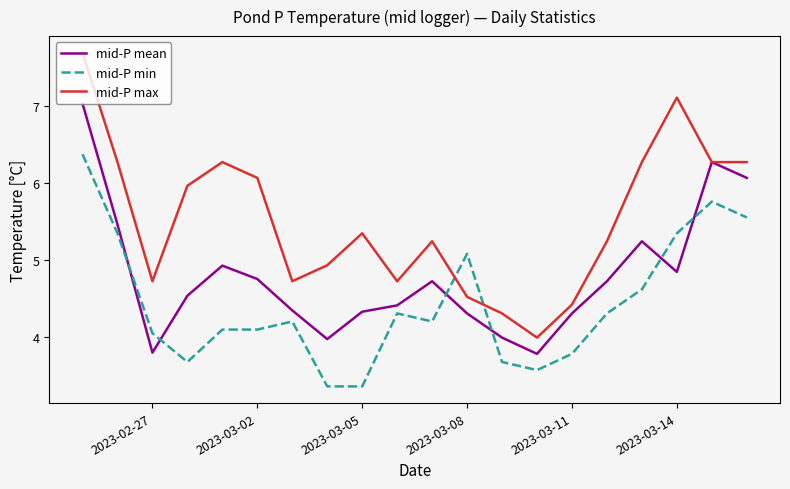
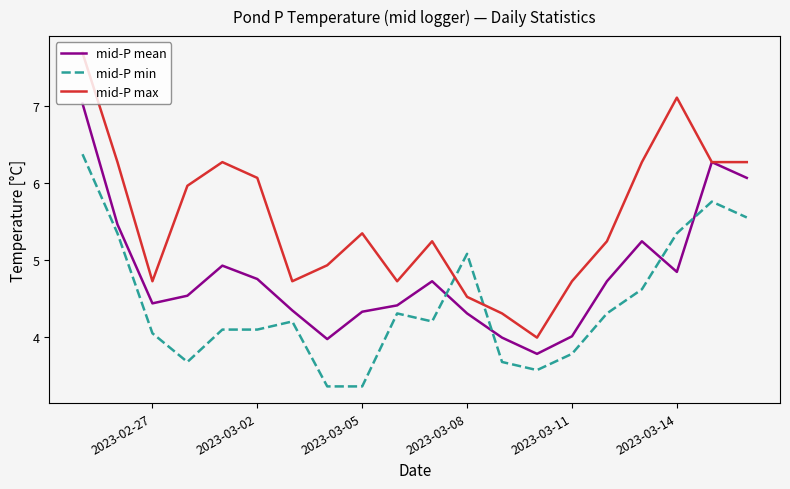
mid-P mean, 2023-02-27: 3.8 -> 4.4
mid-P mean, 2023-03-11: 4.3 -> 4.0
mid-P max, 2023-03-11: 4.4 -> 4.7
